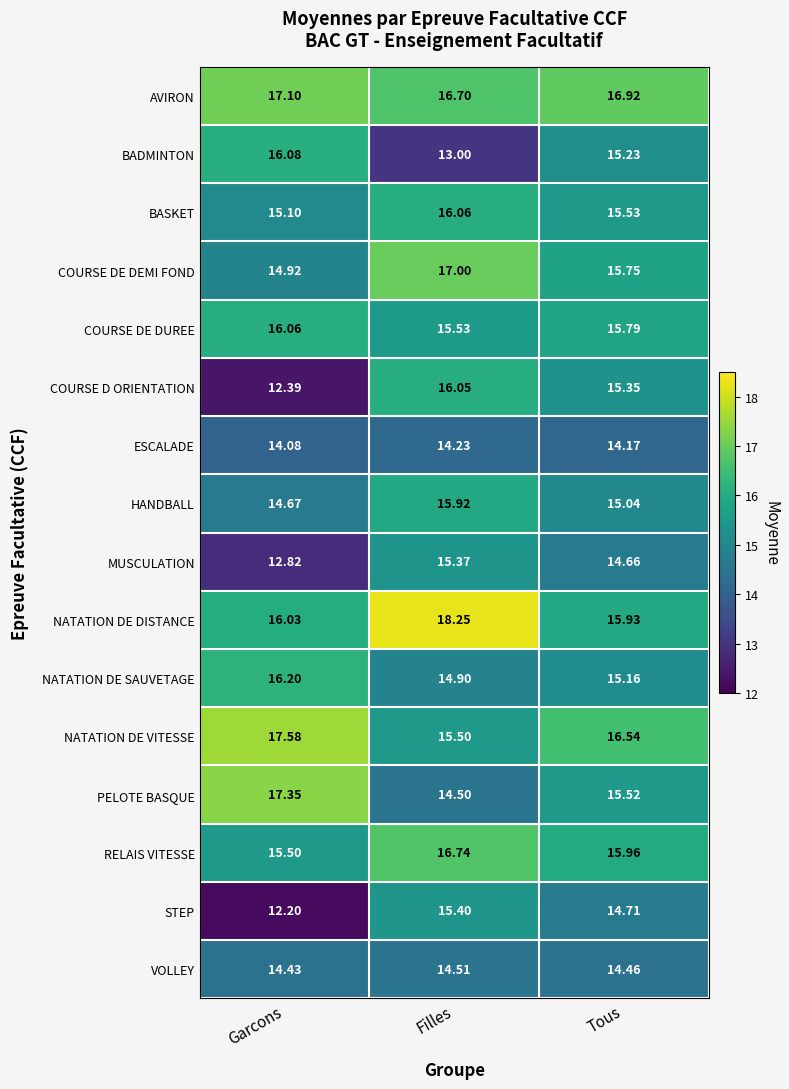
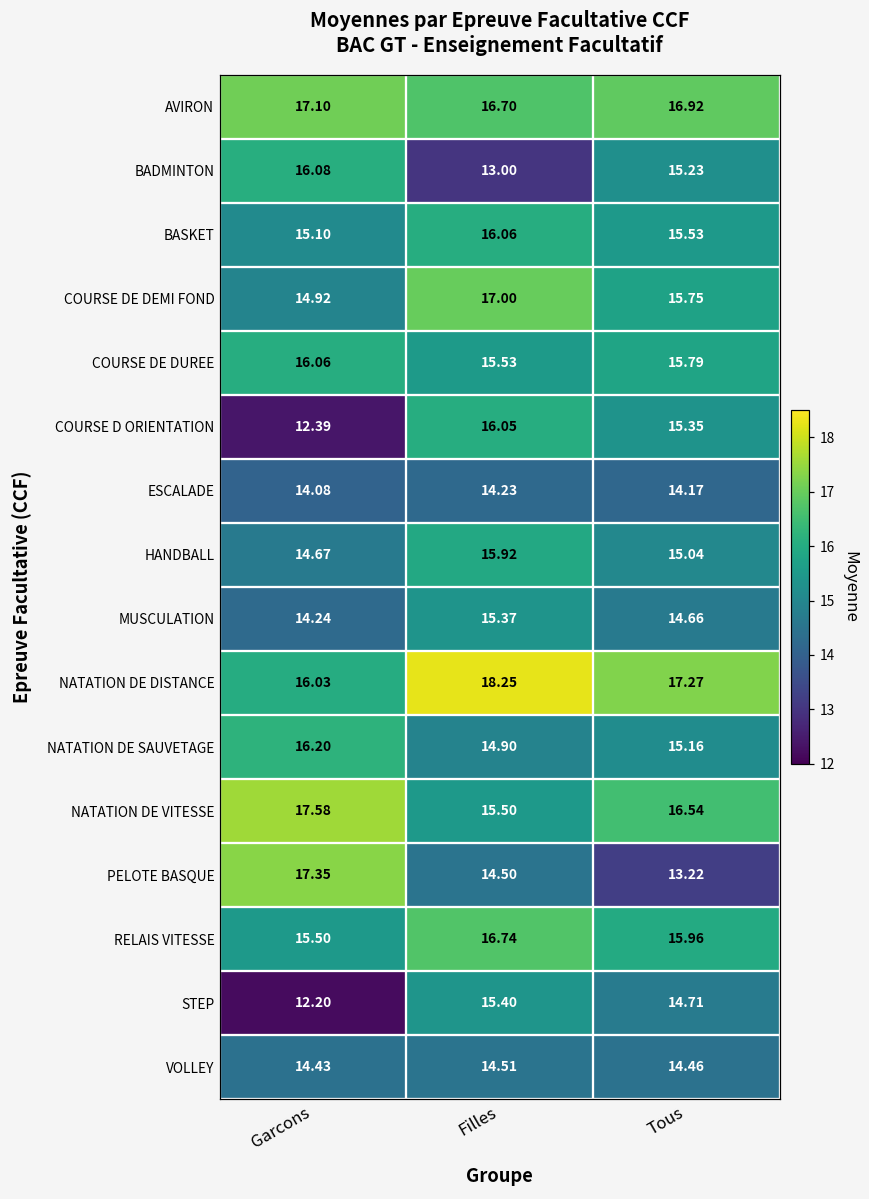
MUSCULATION, Garcons: 12.82 -> 14.24
NATATION DE DISTANCE, Tous: 15.93 -> 17.27
PELOTE BASQUE, Tous: 15.52 -> 13.22
